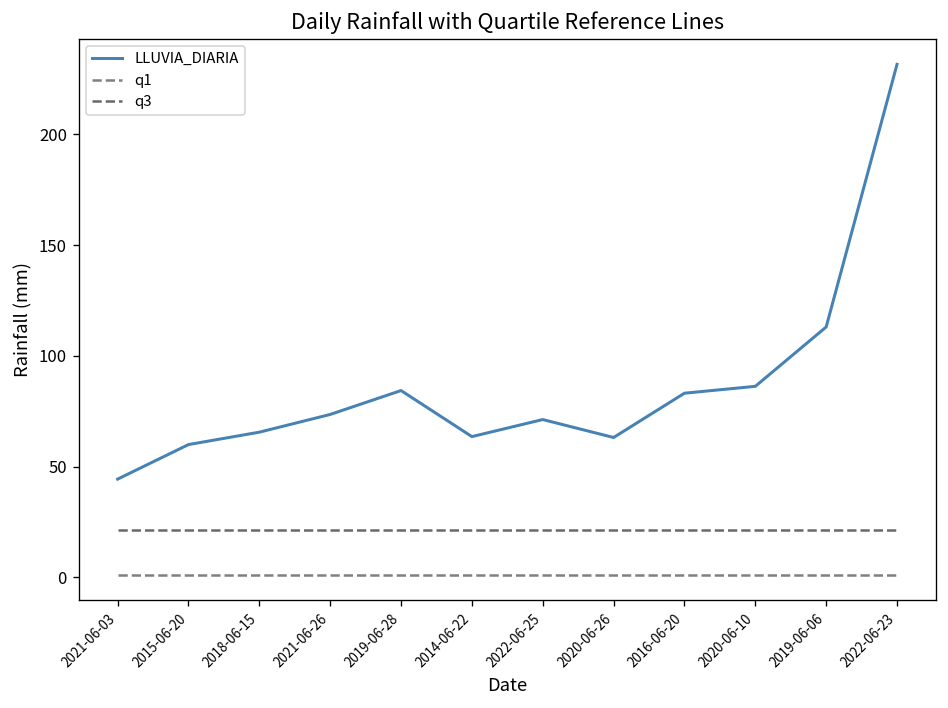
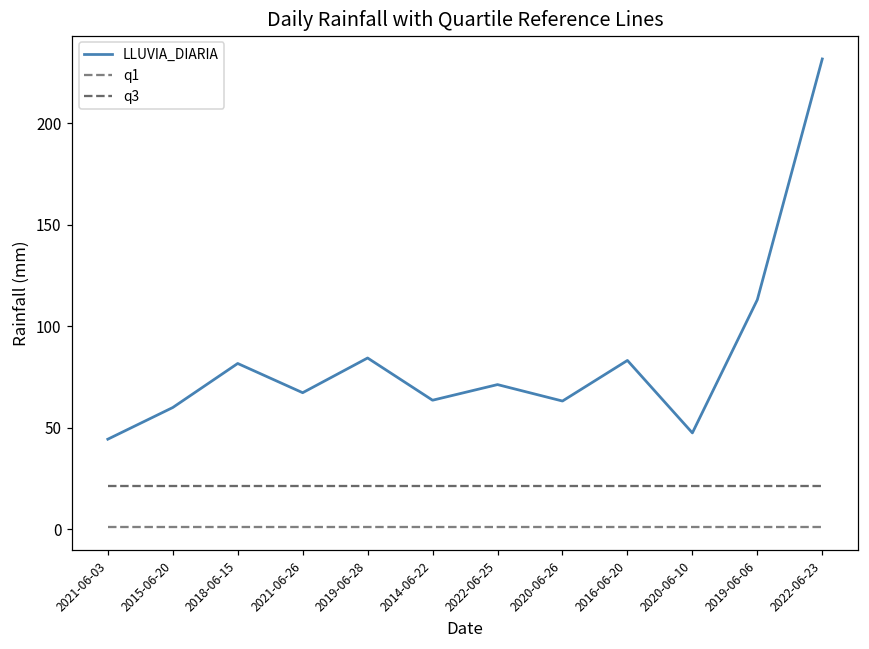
LLUVIA_DIARIA, 2018-06-15: 66 -> 82
LLUVIA_DIARIA, 2021-06-26: 74 -> 67
LLUVIA_DIARIA, 2020-06-10: 86 -> 47
